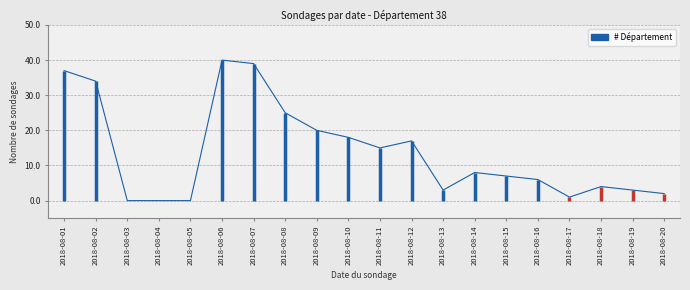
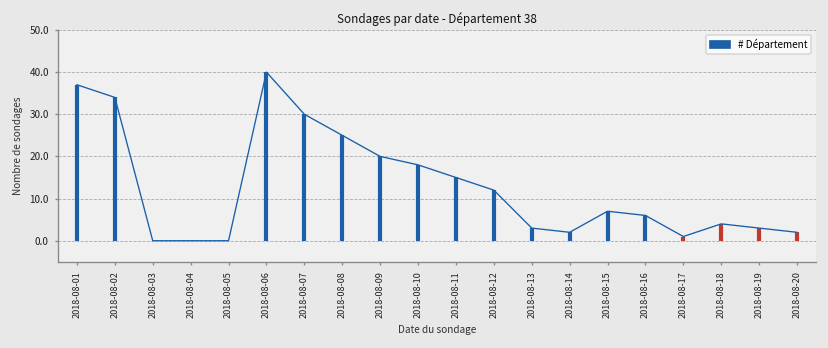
2018-08-07: 39 -> 30
2018-08-12: 17 -> 12
2018-08-14: 8 -> 2
